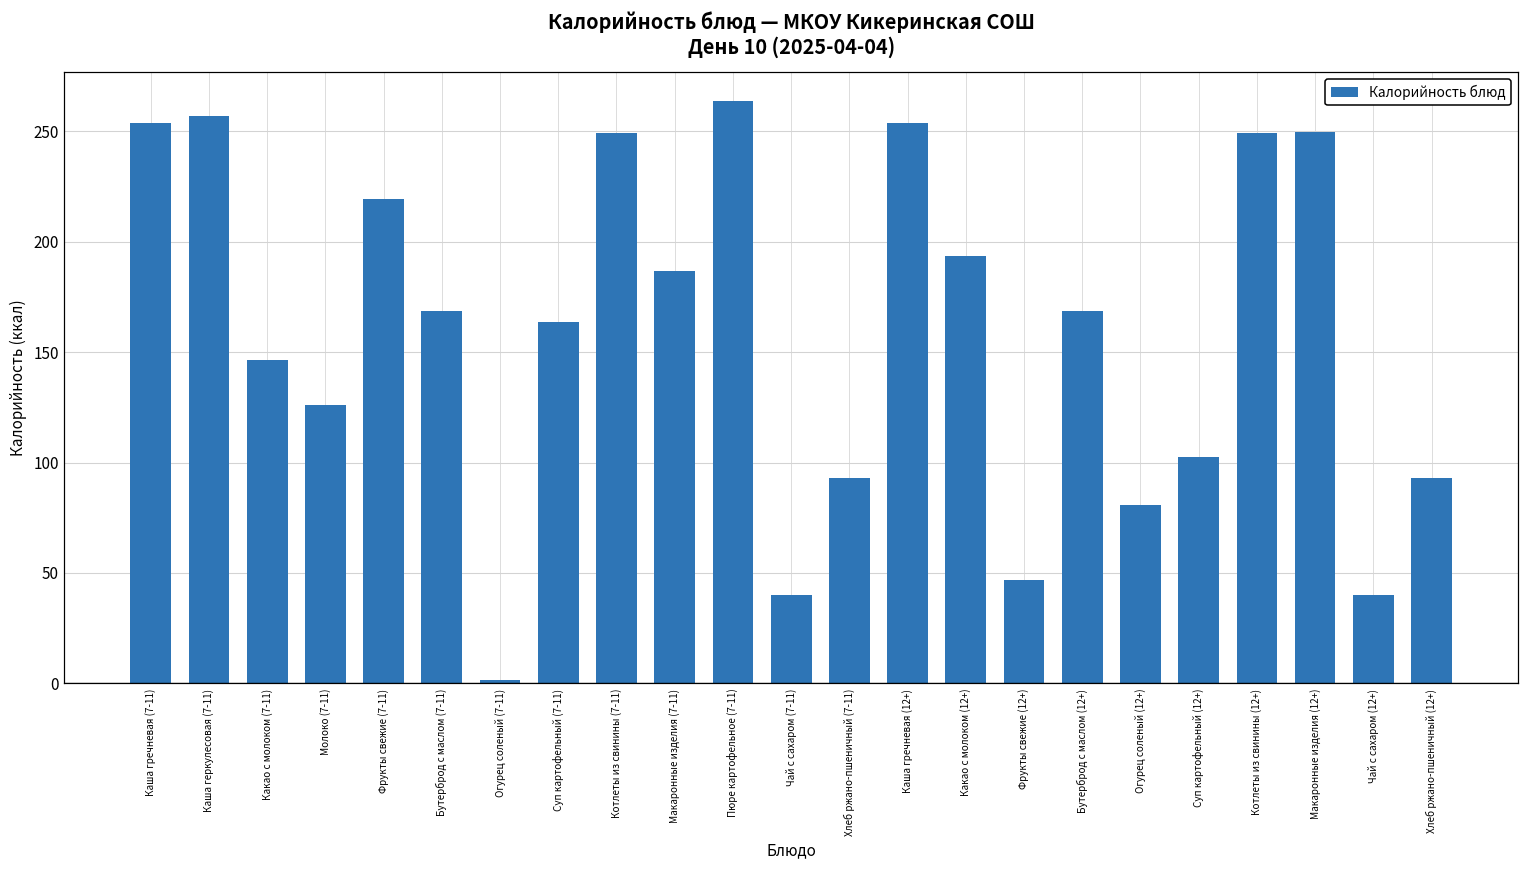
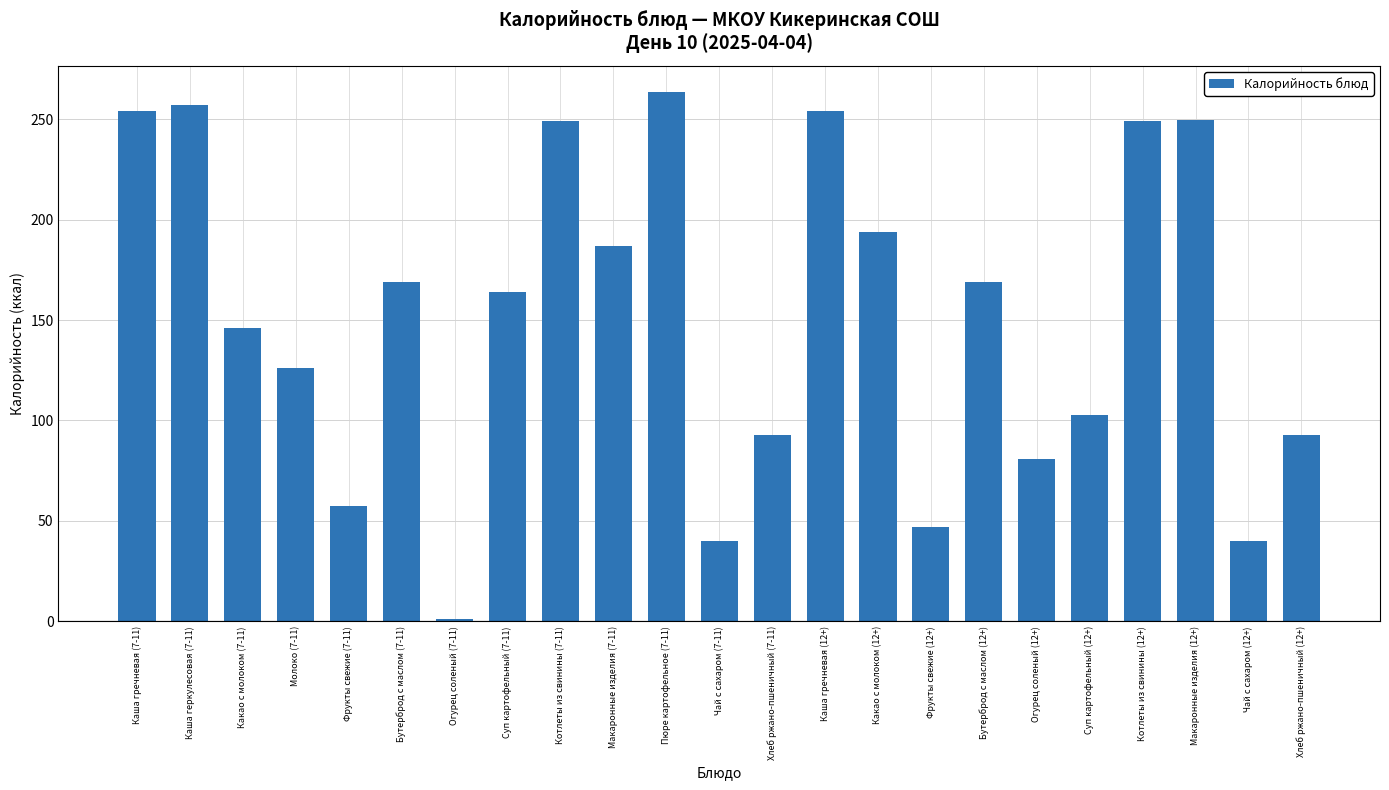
Фрукты свежие (7-11): 219 -> 58
